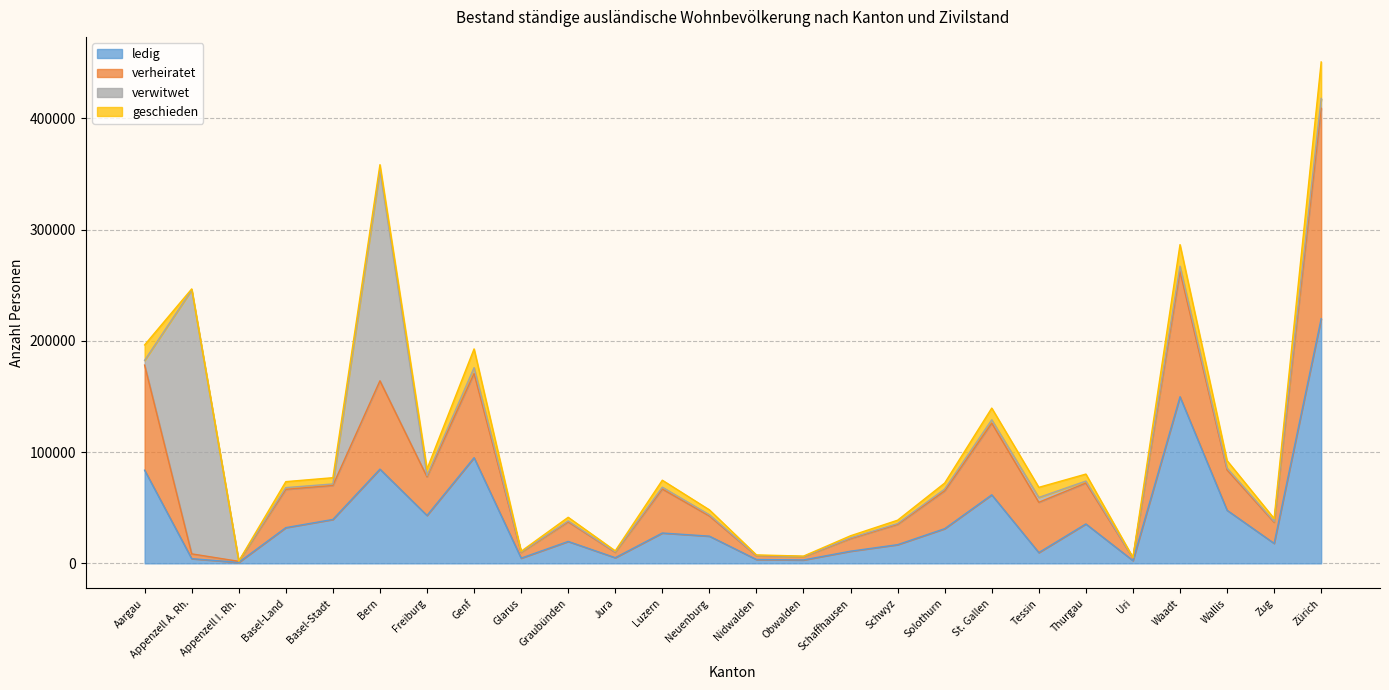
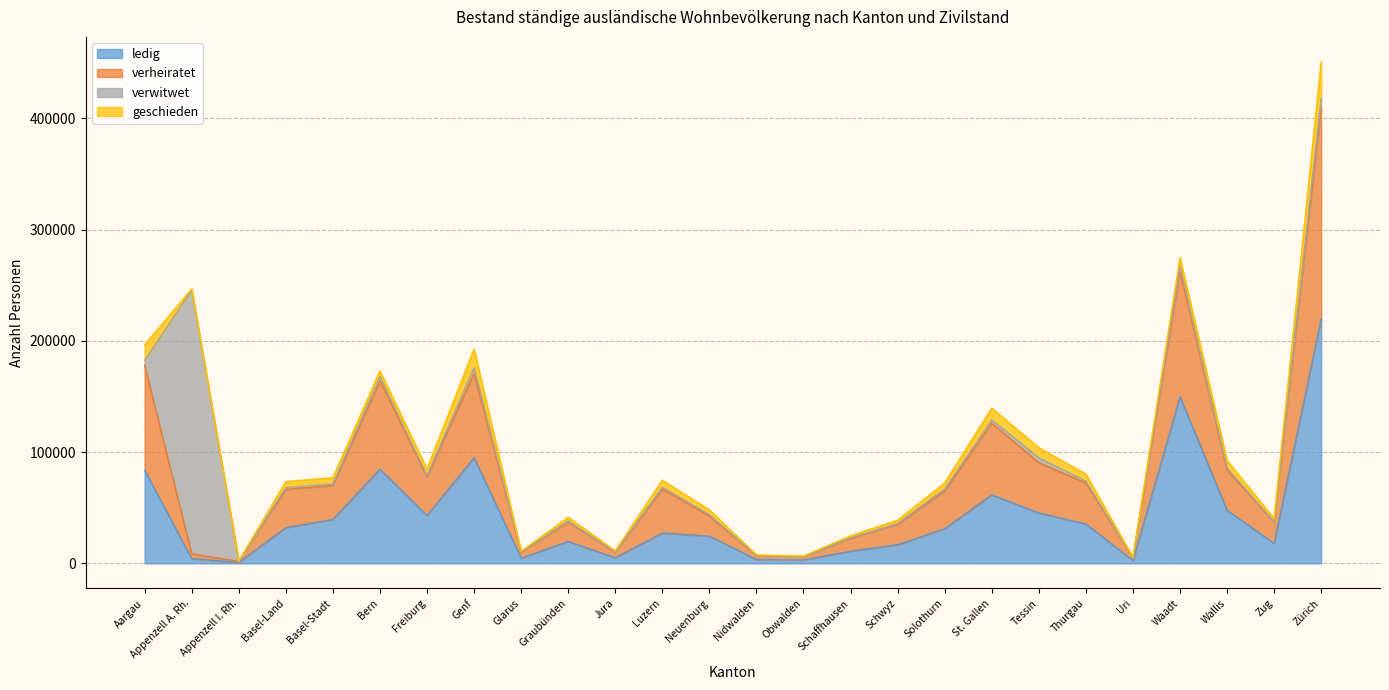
verwitwet, Bern: 189000 -> 4000
ledig, Tessin: 10000 -> 45000
geschieden, Waadt: 19000 -> 8000
